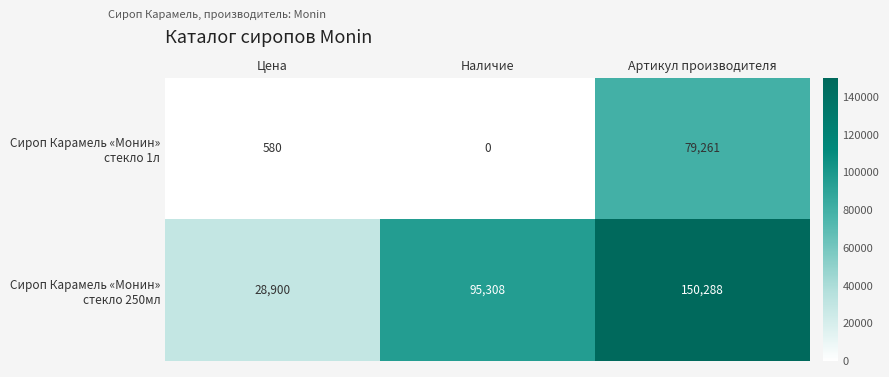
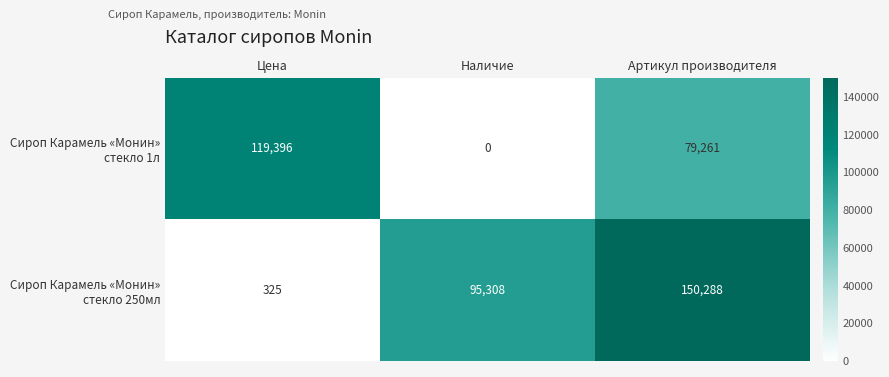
Сироп Карамель «Монин» стекло 1л, Цена: 580 -> 119,396
Сироп Карамель «Монин» стекло 250мл, Цена: 28,900 -> 325
